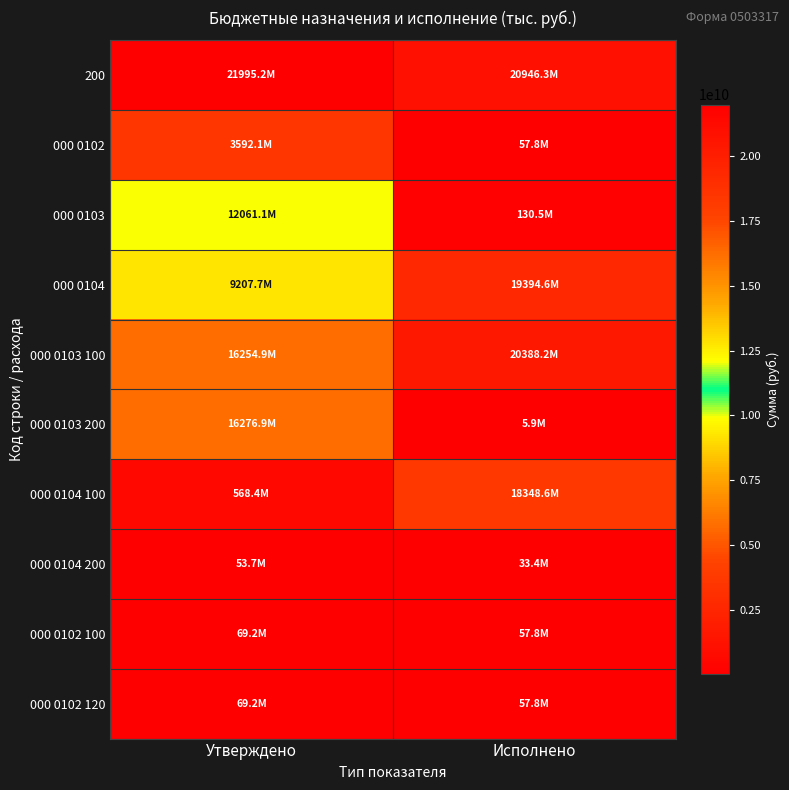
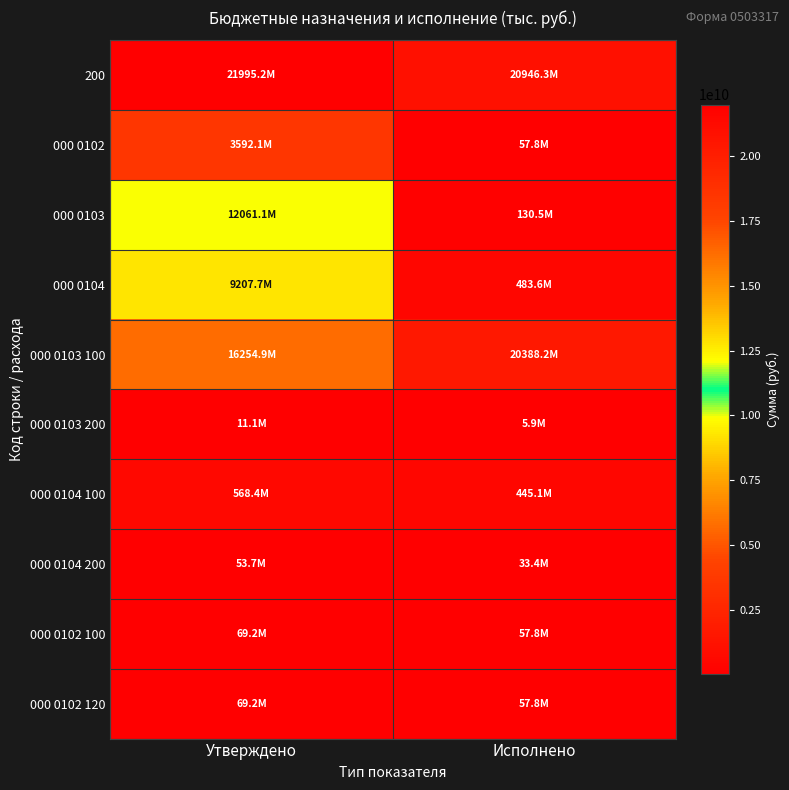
000 0104, Исполнено: 19394.6M -> 483.6M
000 0103 200, Утверждено: 16276.9M -> 11.1M
000 0104 100, Исполнено: 18348.6M -> 445.1M
